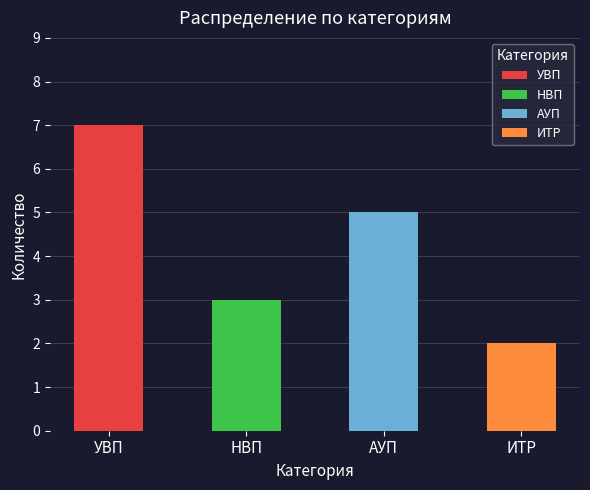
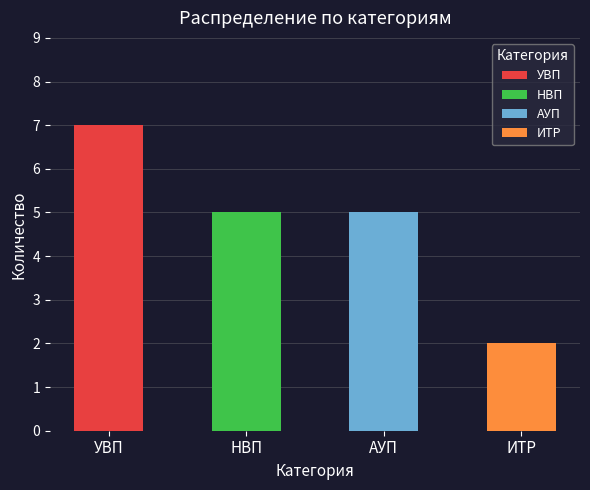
НВП: 3 -> 5
